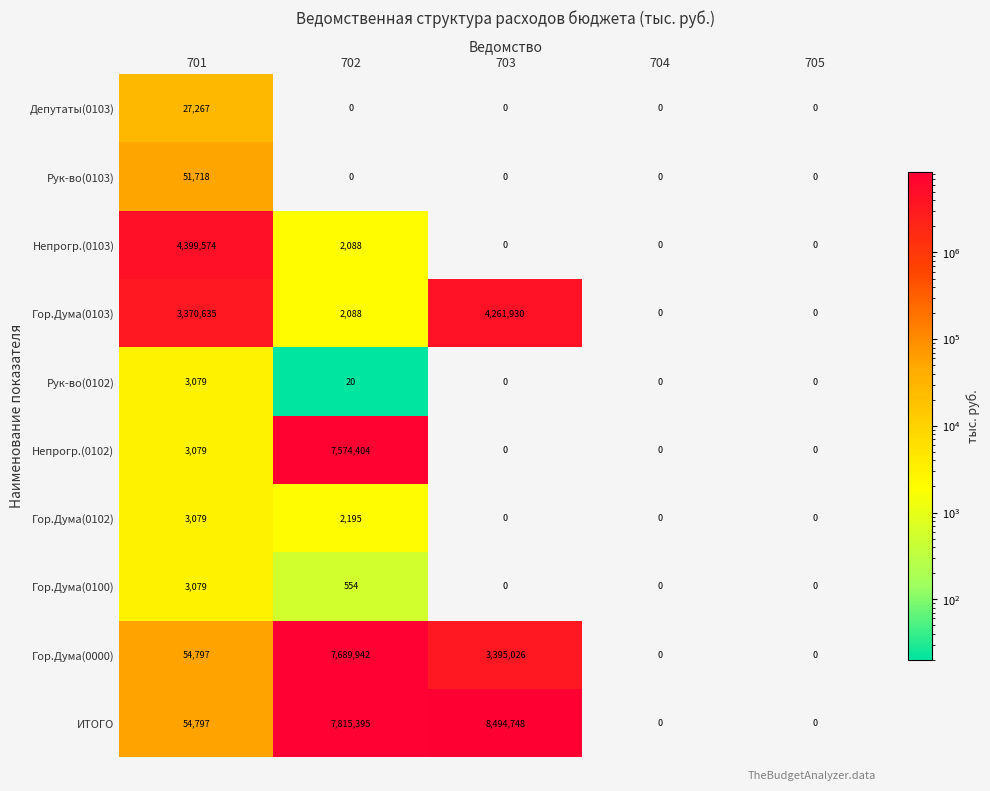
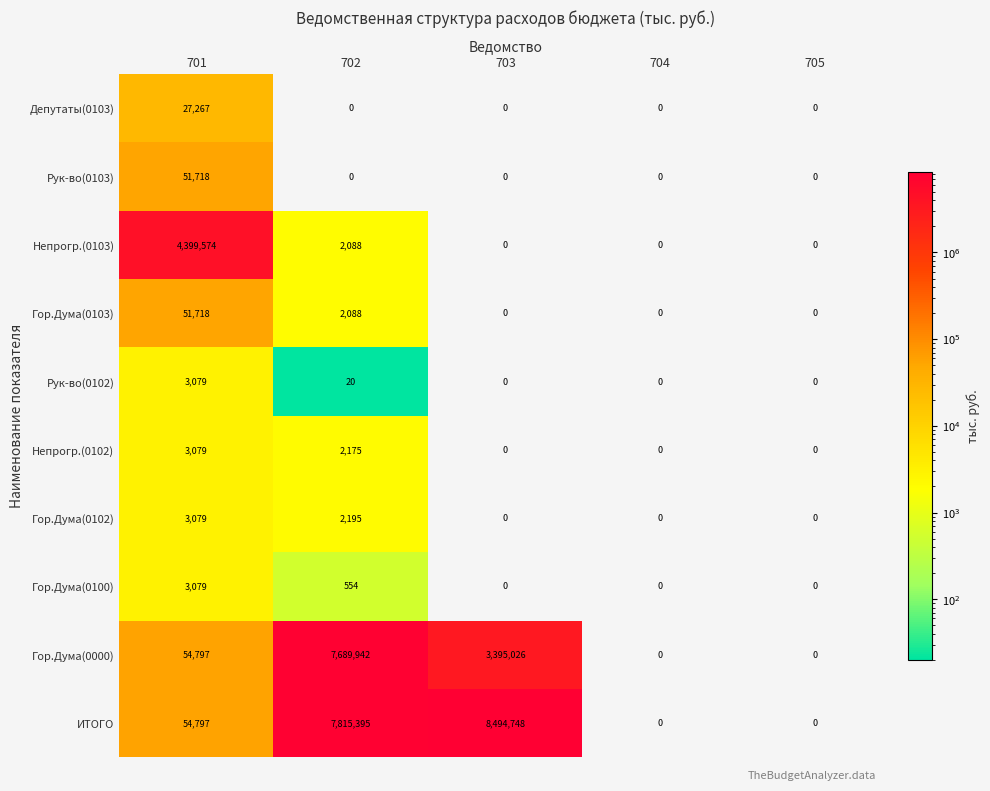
Гор.Дума(0103), 701: 3,370,635 -> 51,718
Гор.Дума(0103), 703: 4,261,930 -> 0
Непрогр.(0102), 702: 7,574,404 -> 2,175
